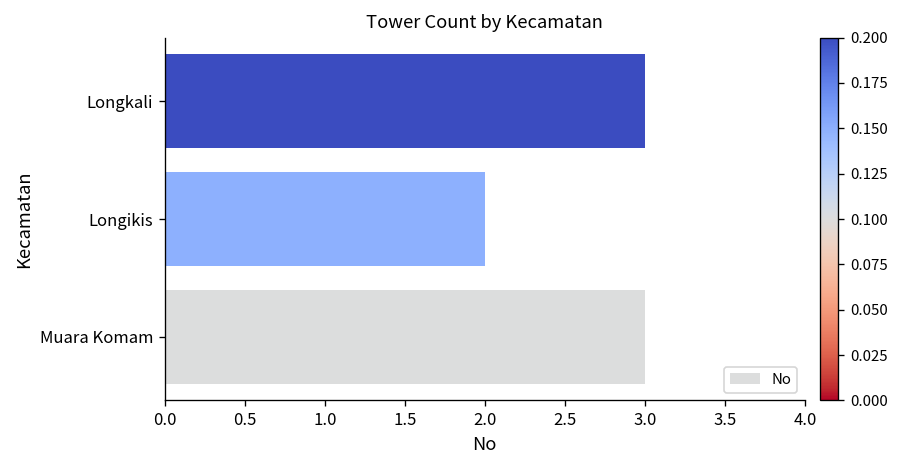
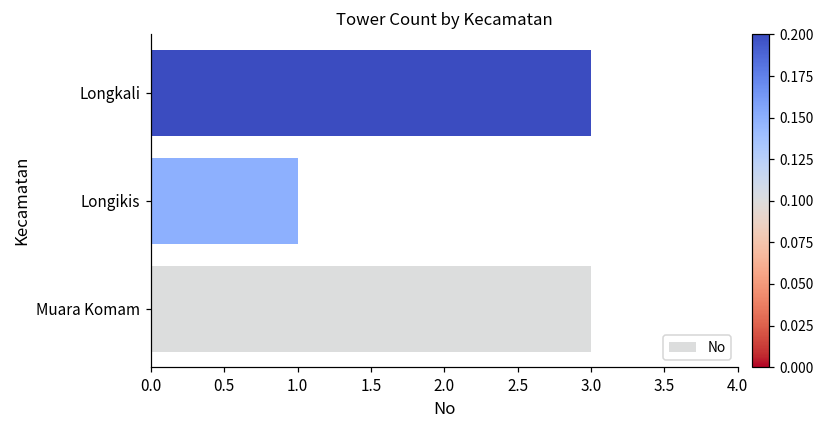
Longikis: 2 -> 1
